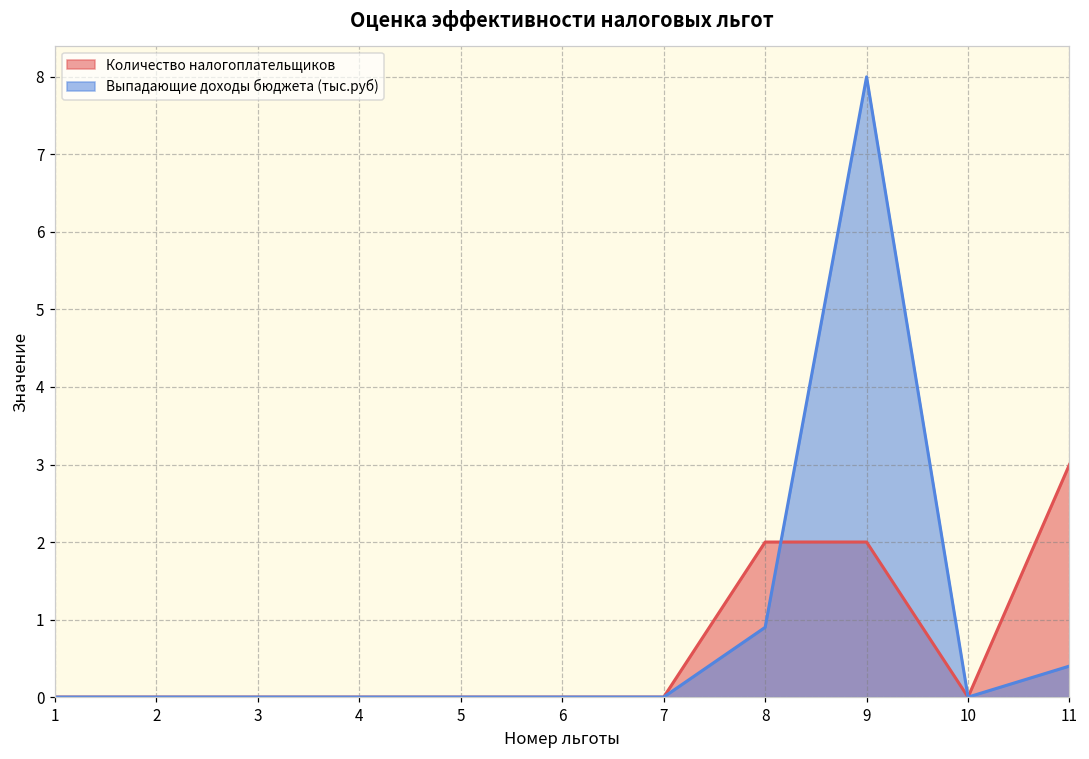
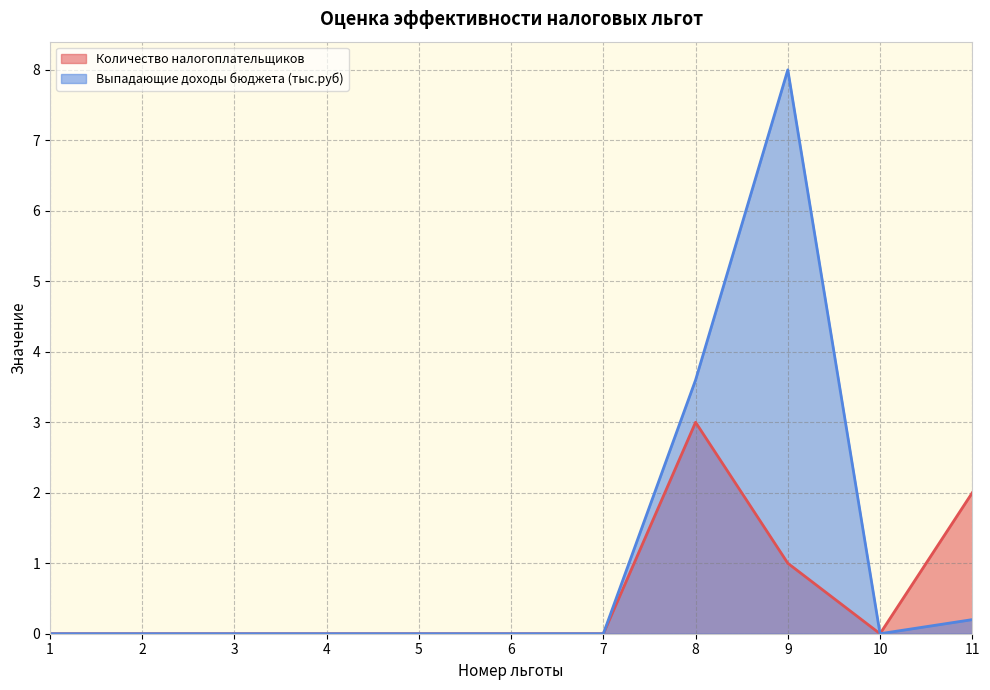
Количество налогоплательщиков, 8: 2 -> 3
Выпадающие доходы бюджета (тыс.руб), 8: 0.9 -> 3.6
Количество налогоплательщиков, 9: 2 -> 1
Количество налогоплательщиков, 11: 3 -> 2
Выпадающие доходы бюджета (тыс.руб), 11: 0.4 -> 0.2
